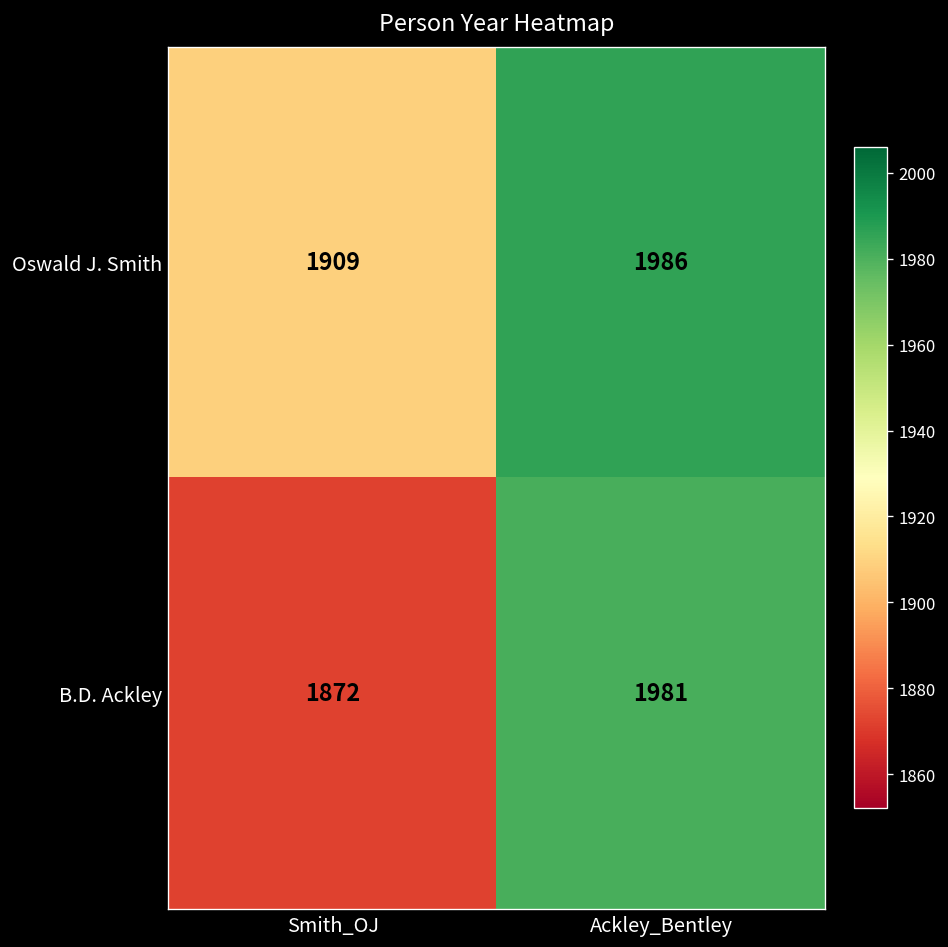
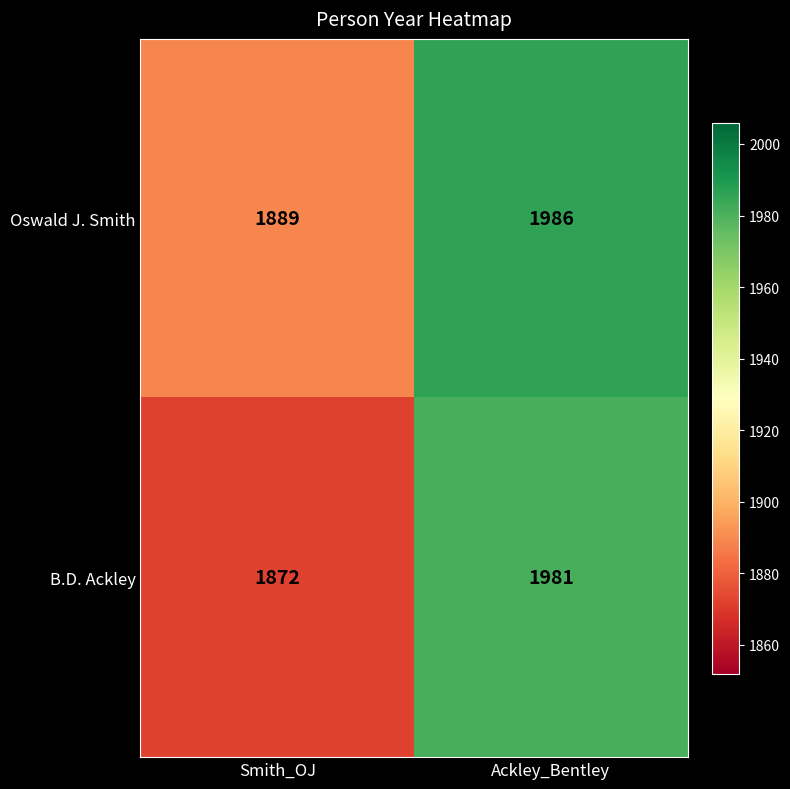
Oswald J. Smith, Smith_OJ: 1909 -> 1889
